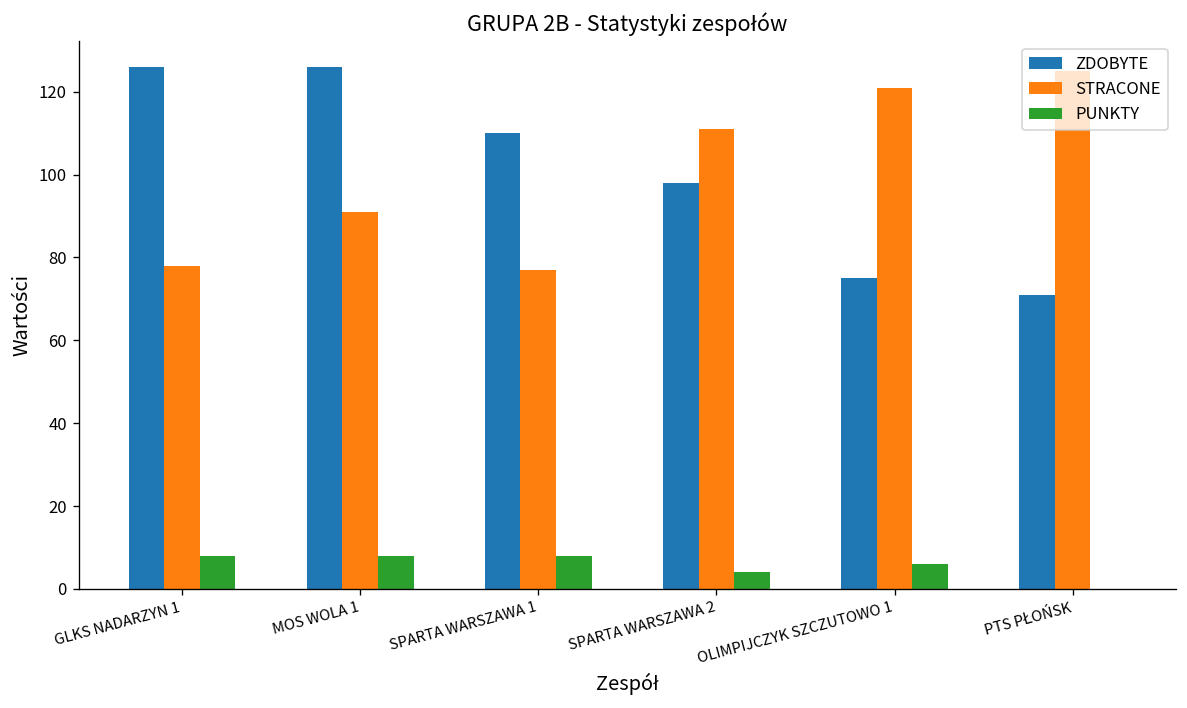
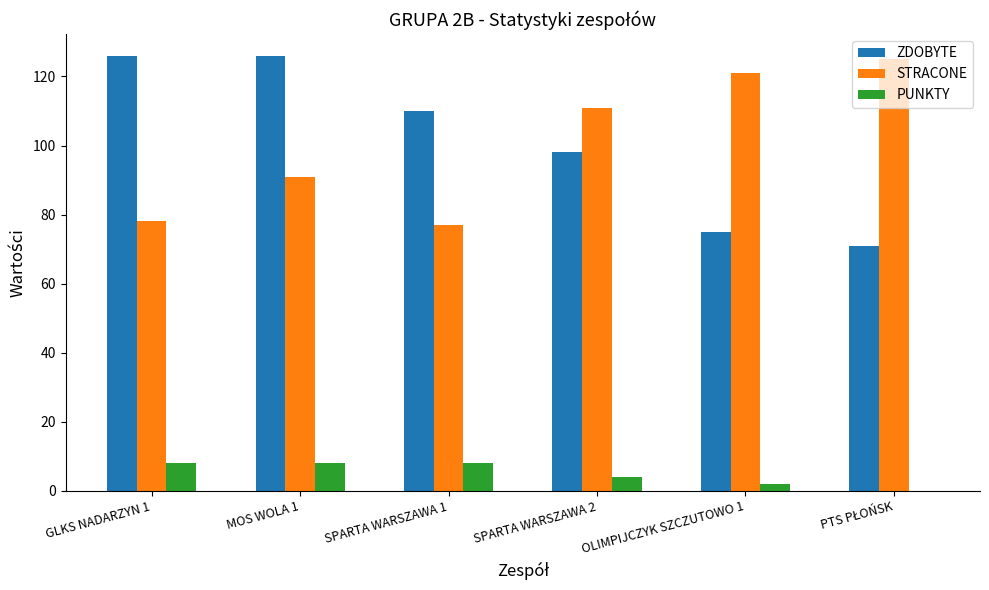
PUNKTY, OLIMPIJCZYK SZCZUTOWO 1: 6 -> 2
